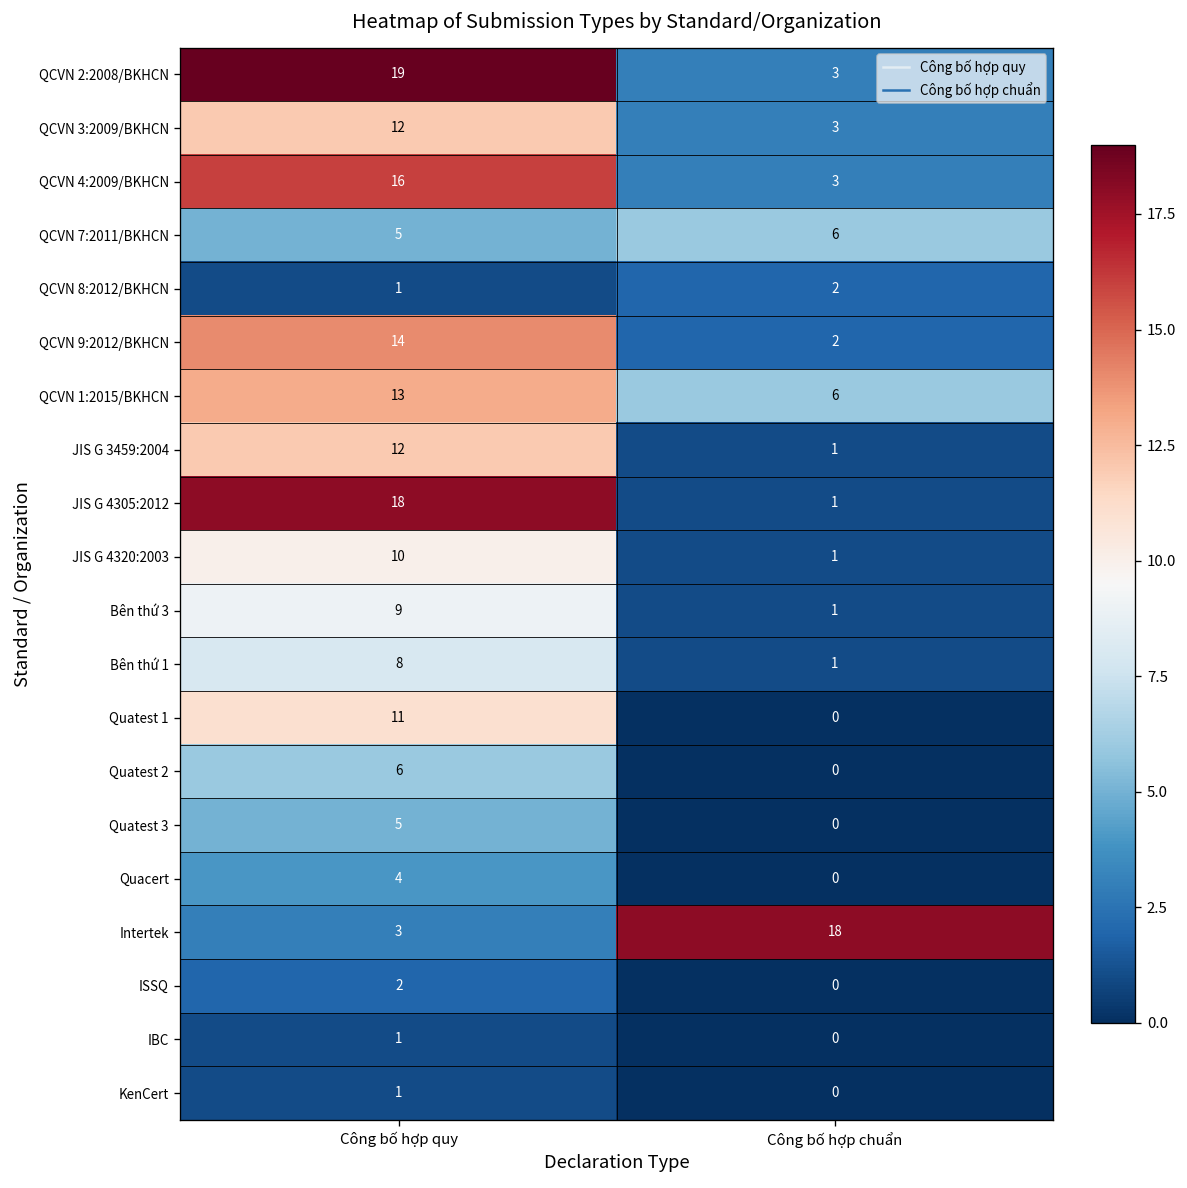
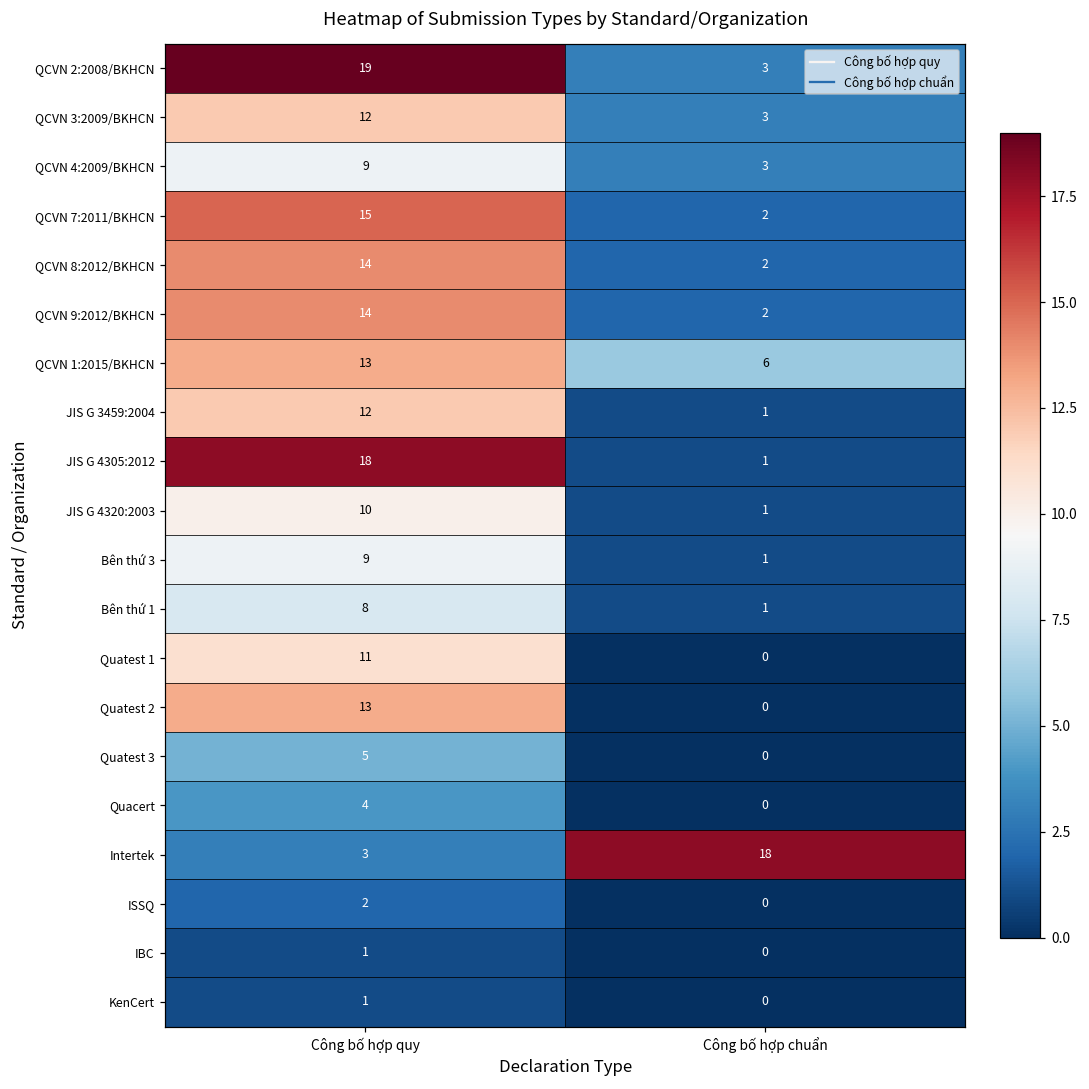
QCVN 4:2009/BKHCN, Công bố hợp quy: 16 -> 9
QCVN 7:2011/BKHCN, Công bố hợp quy: 5 -> 15
QCVN 7:2011/BKHCN, Công bố hợp chuẩn: 6 -> 2
QCVN 8:2012/BKHCN, Công bố hợp quy: 1 -> 14
Quatest 2, Công bố hợp quy: 6 -> 13
